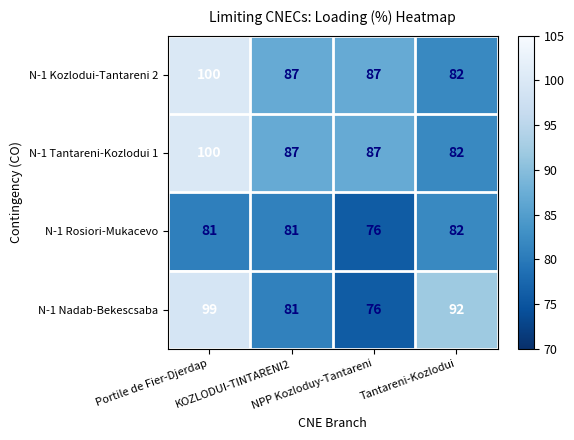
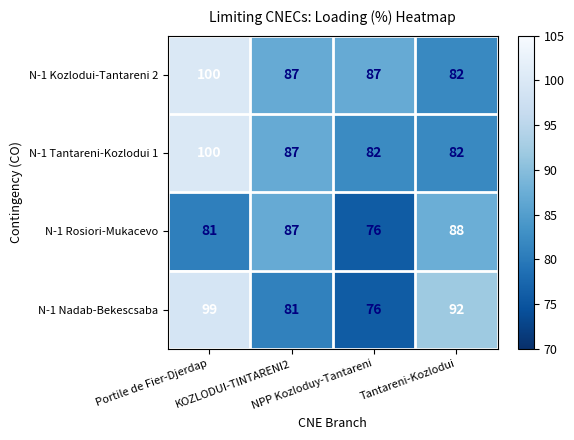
N-1 Tantareni-Kozlodui 1, NPP Kozloduy-Tantareni: 87 -> 82
N-1 Rosiori-Mukacevo, KOZLODUI-TINTARENI2: 81 -> 87
N-1 Rosiori-Mukacevo, Tantareni-Kozlodui: 82 -> 88
